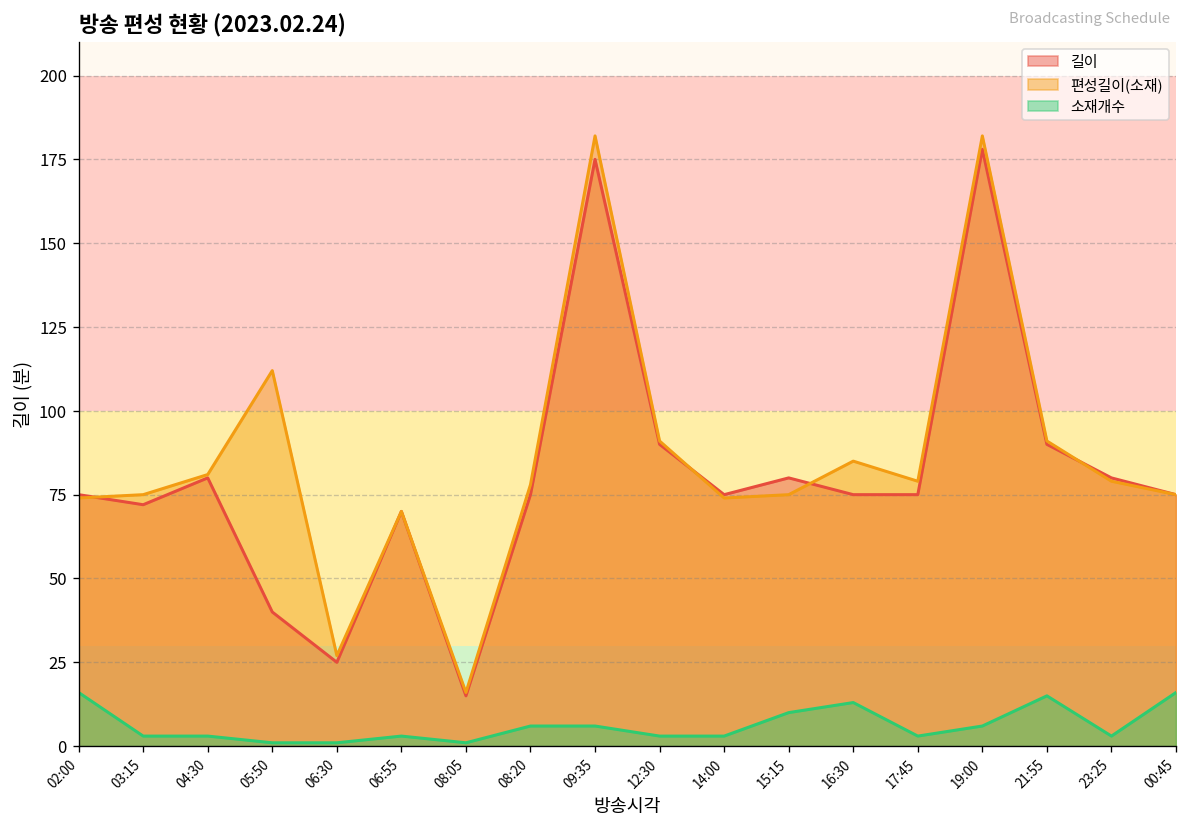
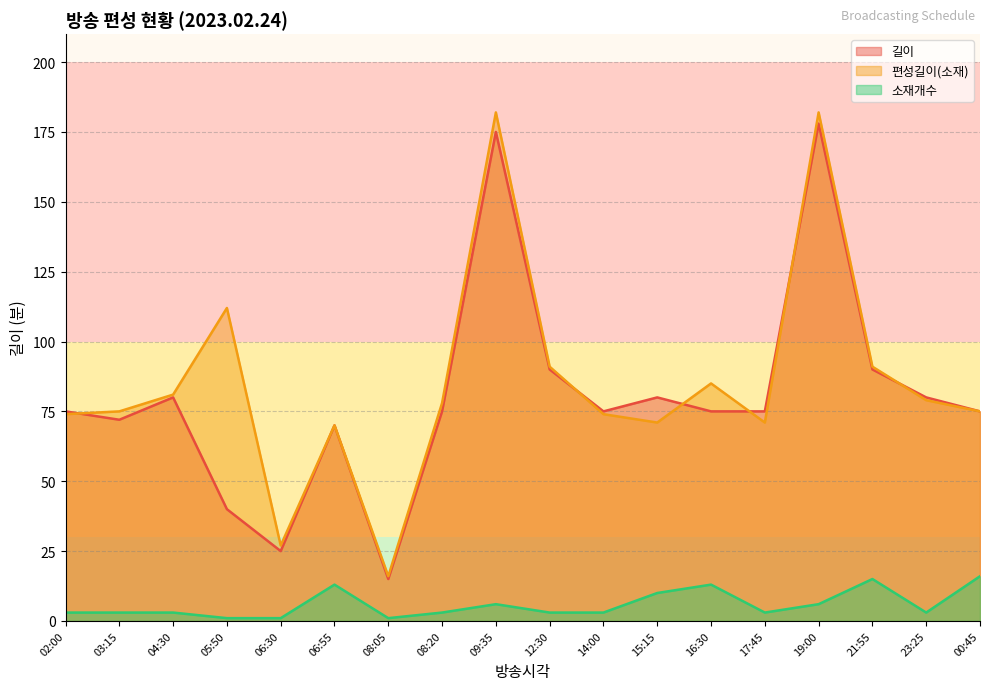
소재개수, 02:00: 16 -> 3
소재개수, 06:55: 3 -> 13
소재개수, 08:20: 6 -> 3
편성길이(소재), 15:15: 75 -> 71
편성길이(소재), 17:45: 79 -> 71
